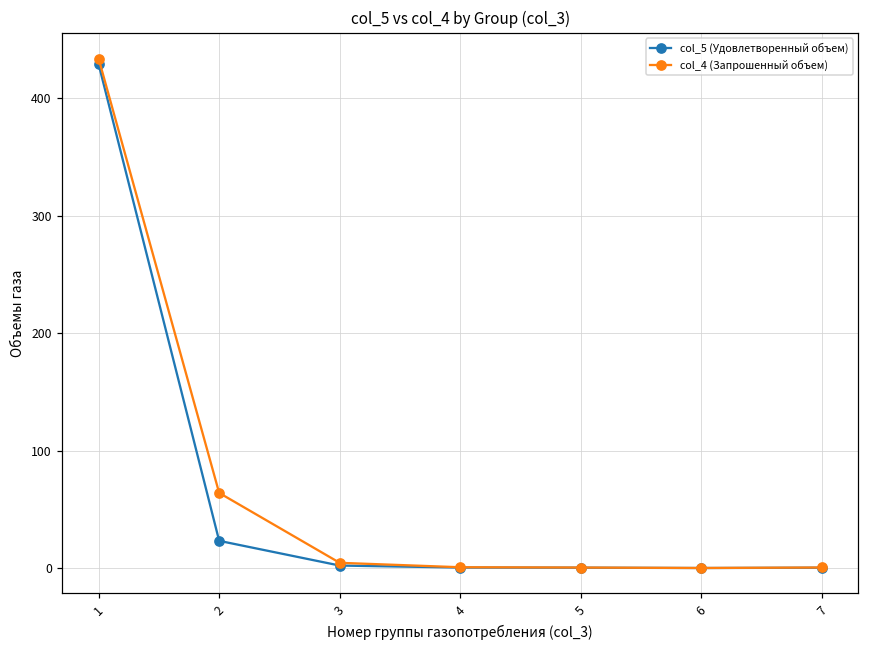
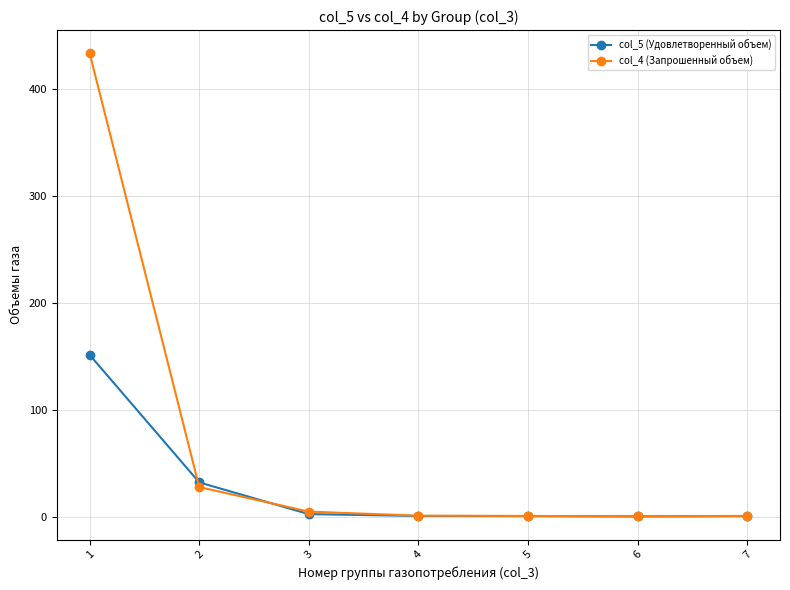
col_5 (Удовлетворенный объем), 1: 429 -> 151
col_5 (Удовлетворенный объем), 2: 23 -> 32
col_4 (Запрошенный объем), 2: 64 -> 28
